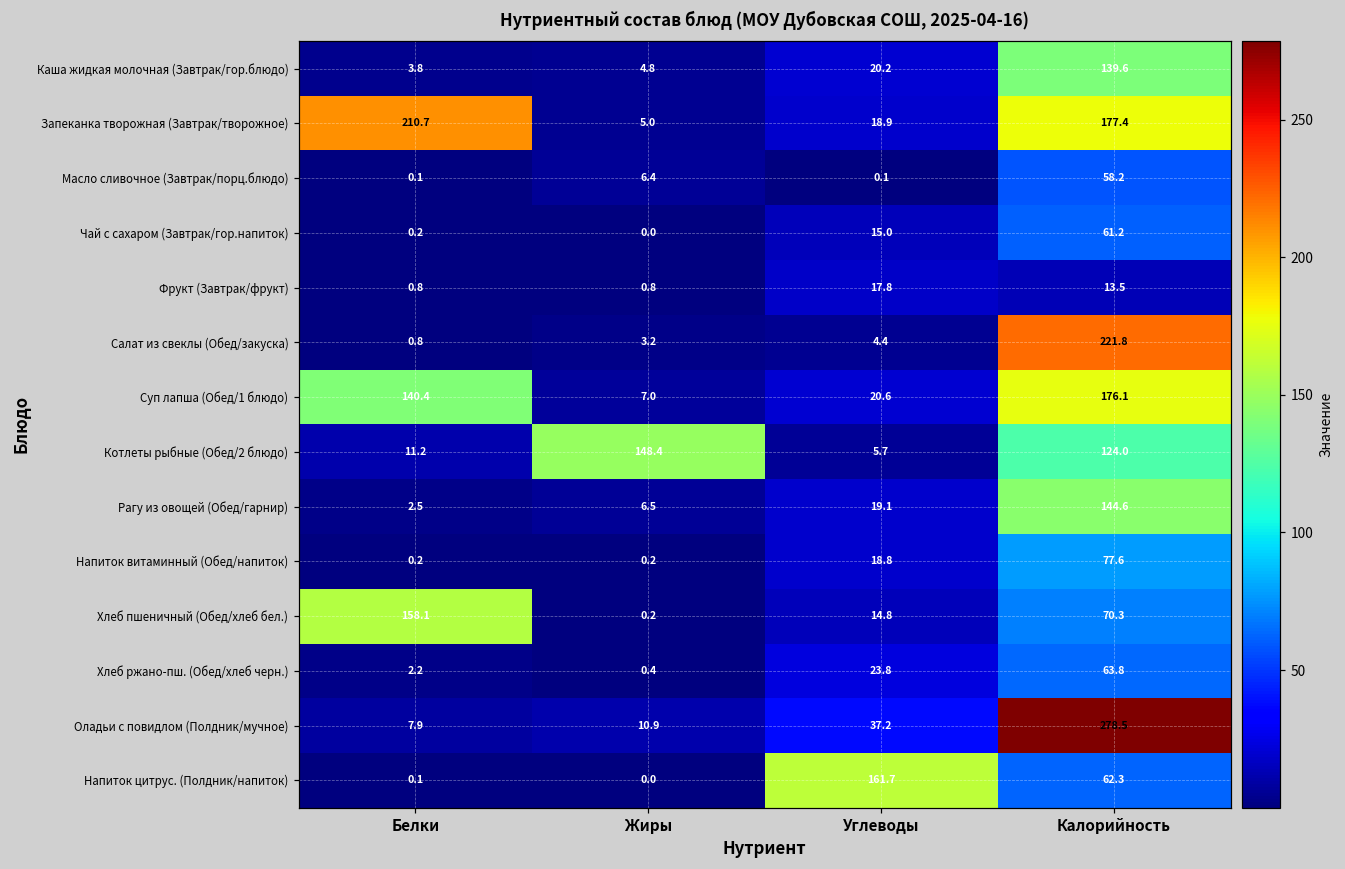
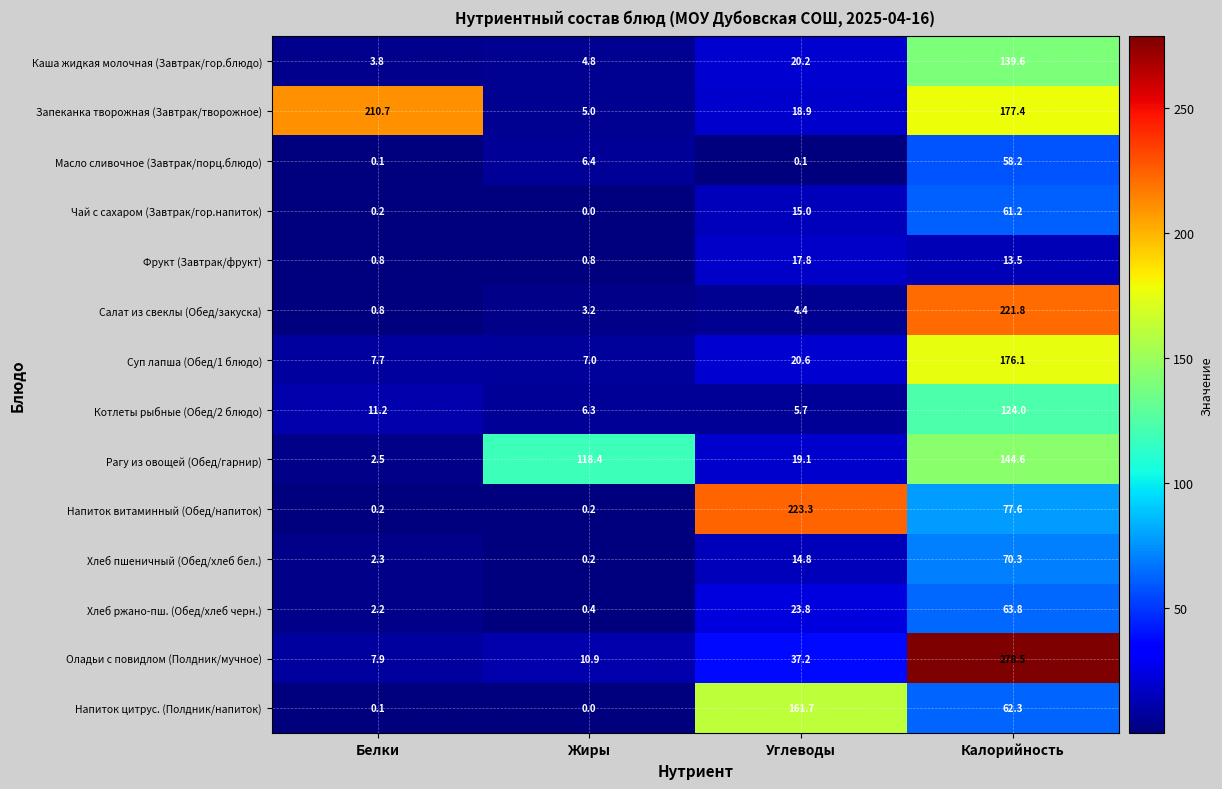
Суп лапша (Обед/1 блюдо), Белки: 140.4 -> 7.7
Котлеты рыбные (Обед/2 блюдо), Жиры: 148.4 -> 6.3
Рагу из овощей (Обед/гарнир), Жиры: 6.5 -> 118.4
Напиток витаминный (Обед/напиток), Углеводы: 18.8 -> 223.3
Хлеб пшеничный (Обед/хлеб бел.), Белки: 158.1 -> 2.3
